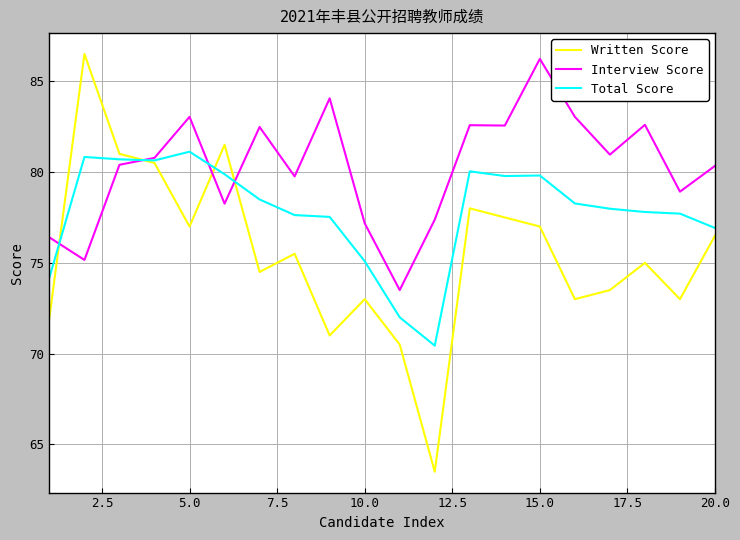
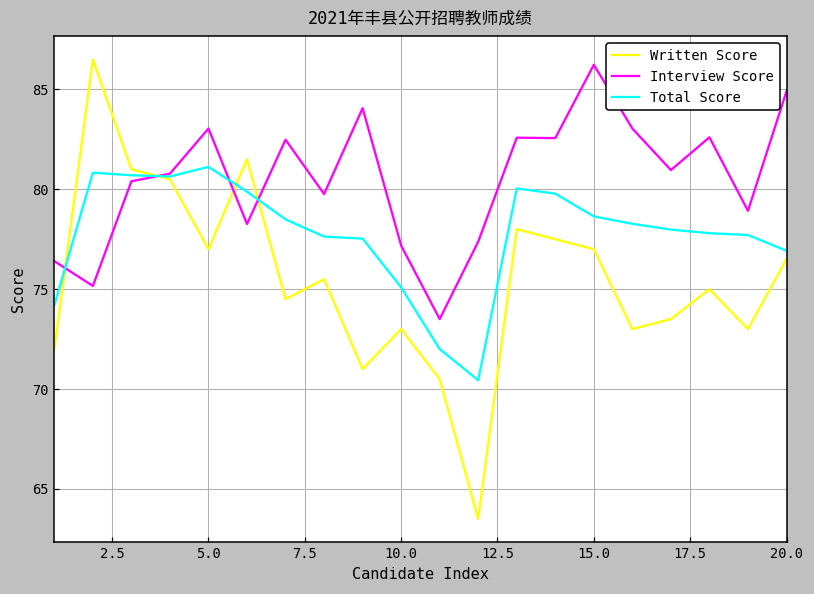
Total Score, 15.0: 79.8 -> 78.6
Interview Score, 20.0: 80.3 -> 84.9
